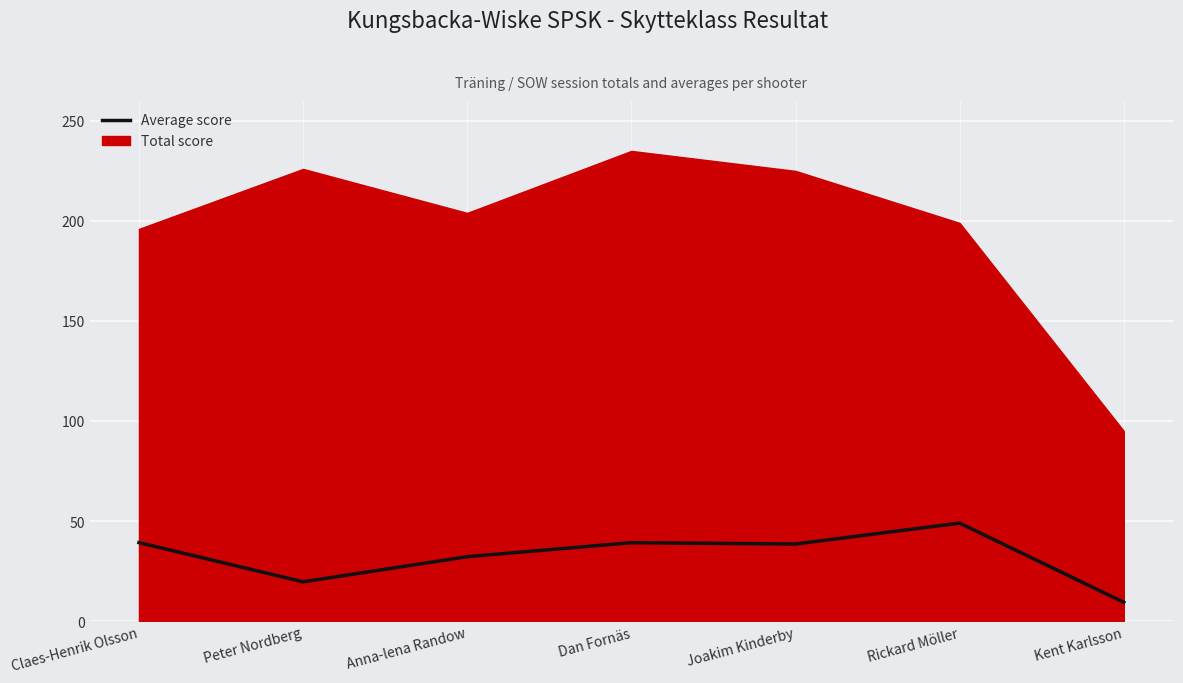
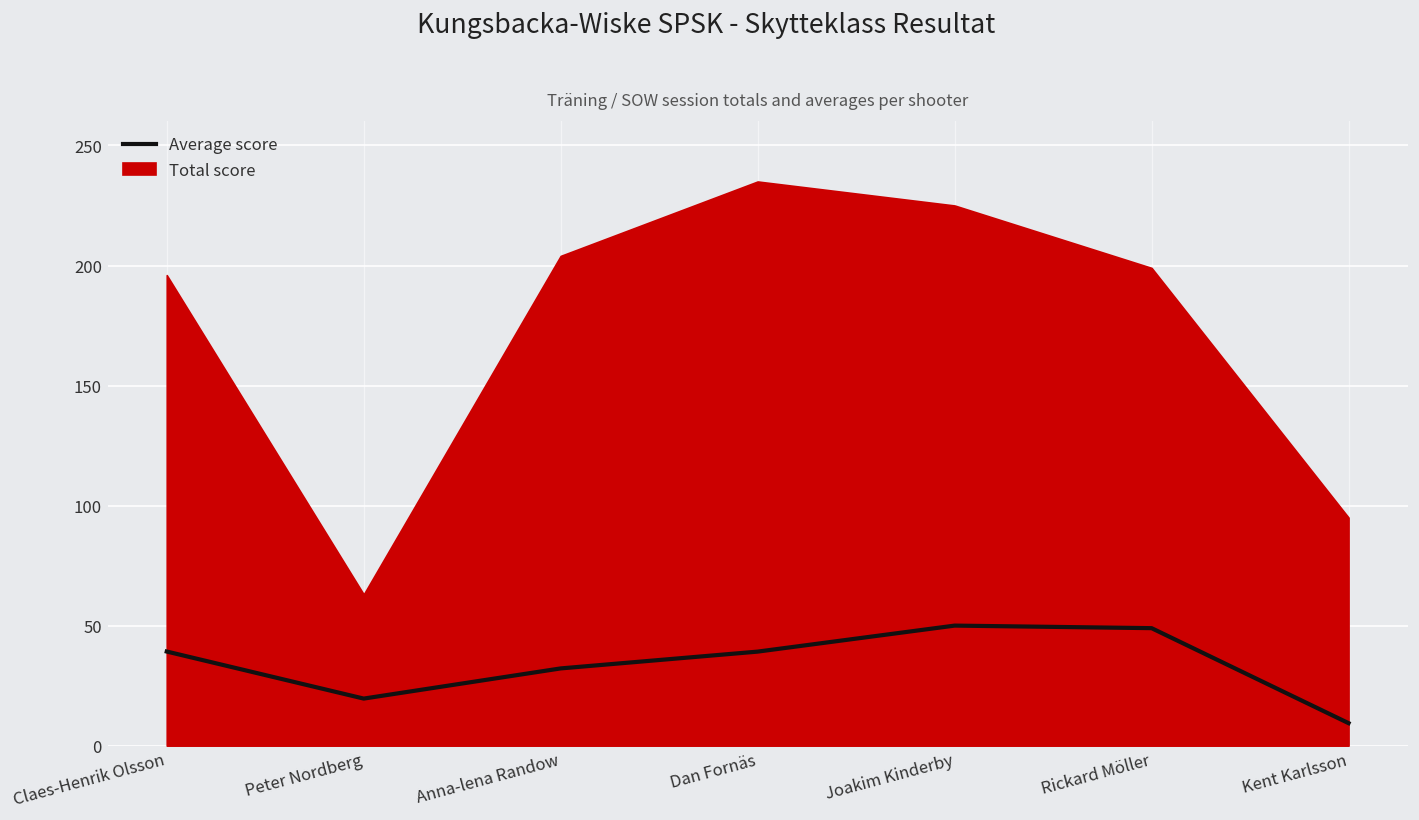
Total score, Peter Nordberg: 226 -> 63
Average score, Joakim Kinderby: 39 -> 50
